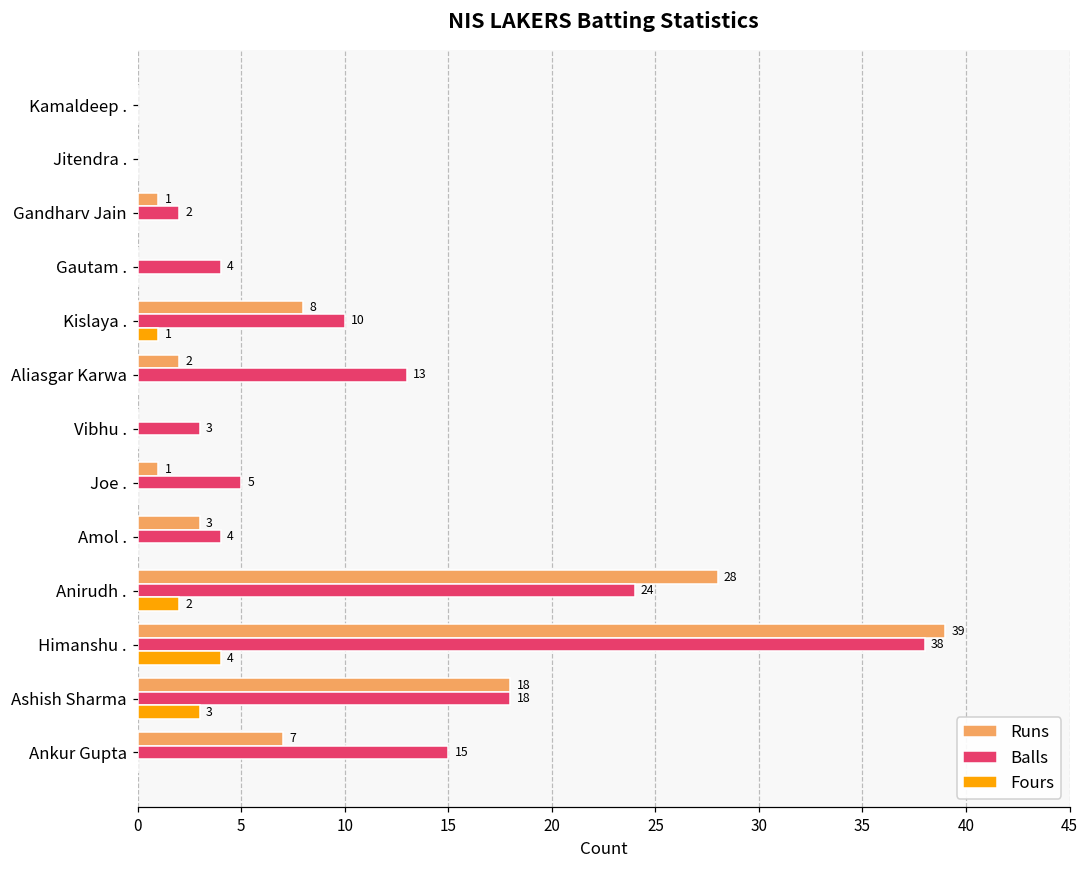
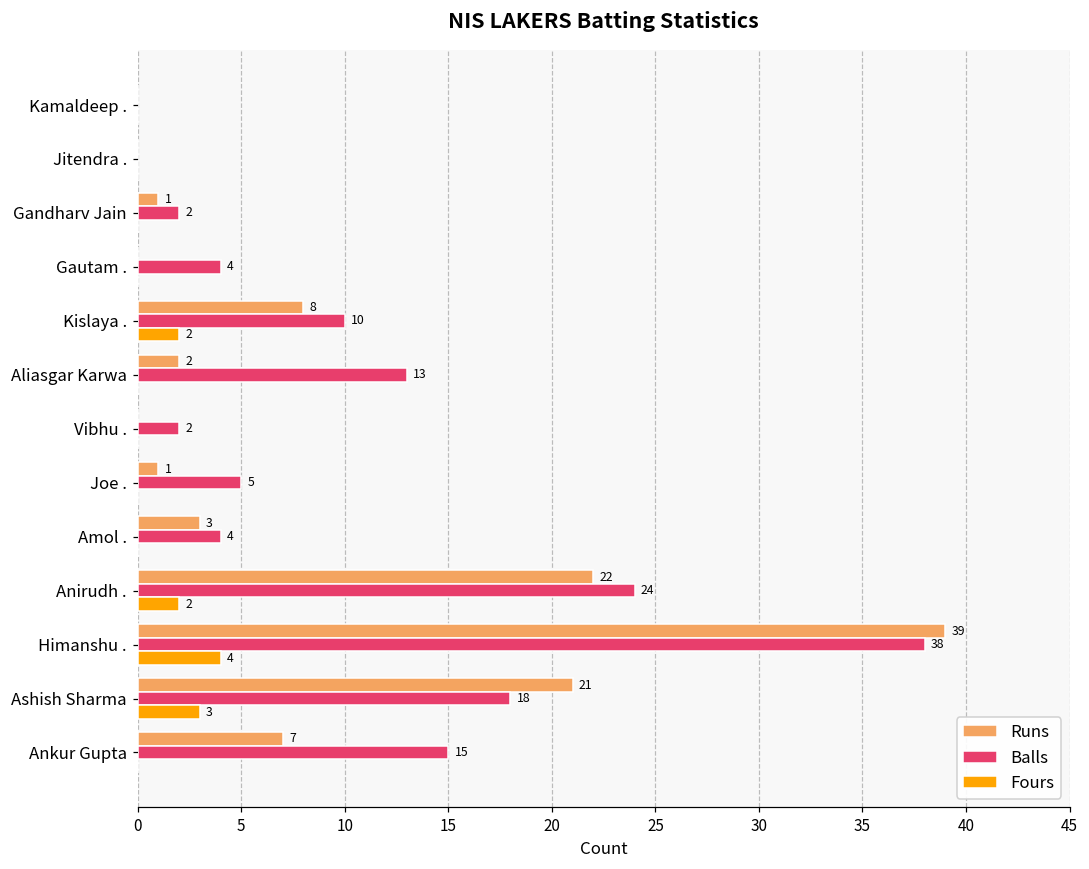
Fours, Kislaya .: 1 -> 2
Balls, Vibhu .: 3 -> 2
Runs, Anirudh .: 28 -> 22
Runs, Ashish Sharma: 18 -> 21
